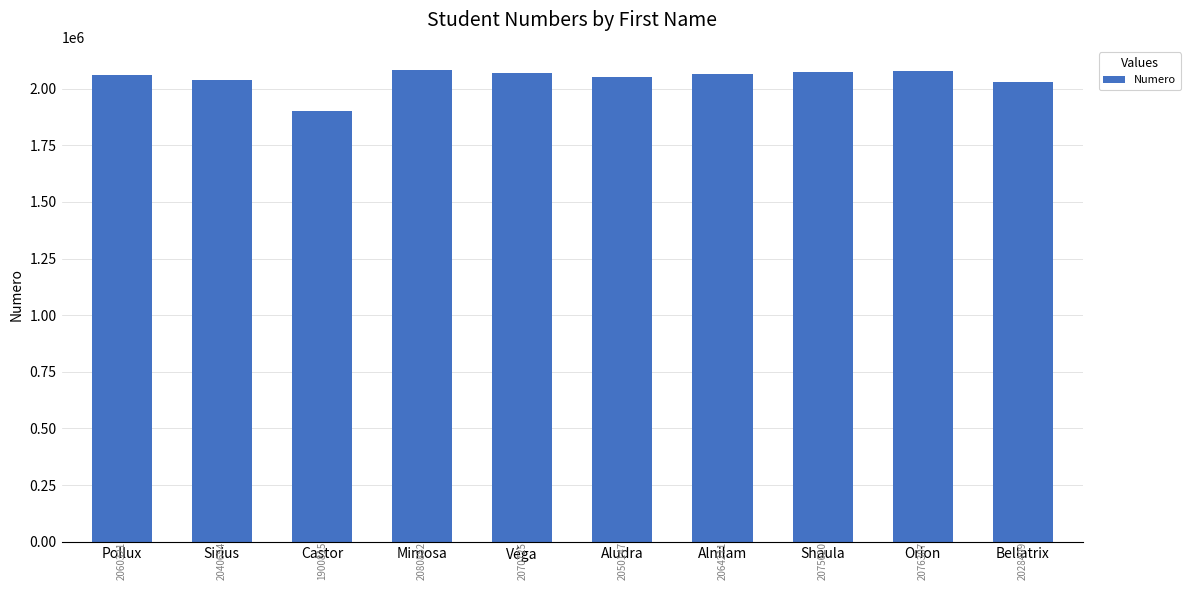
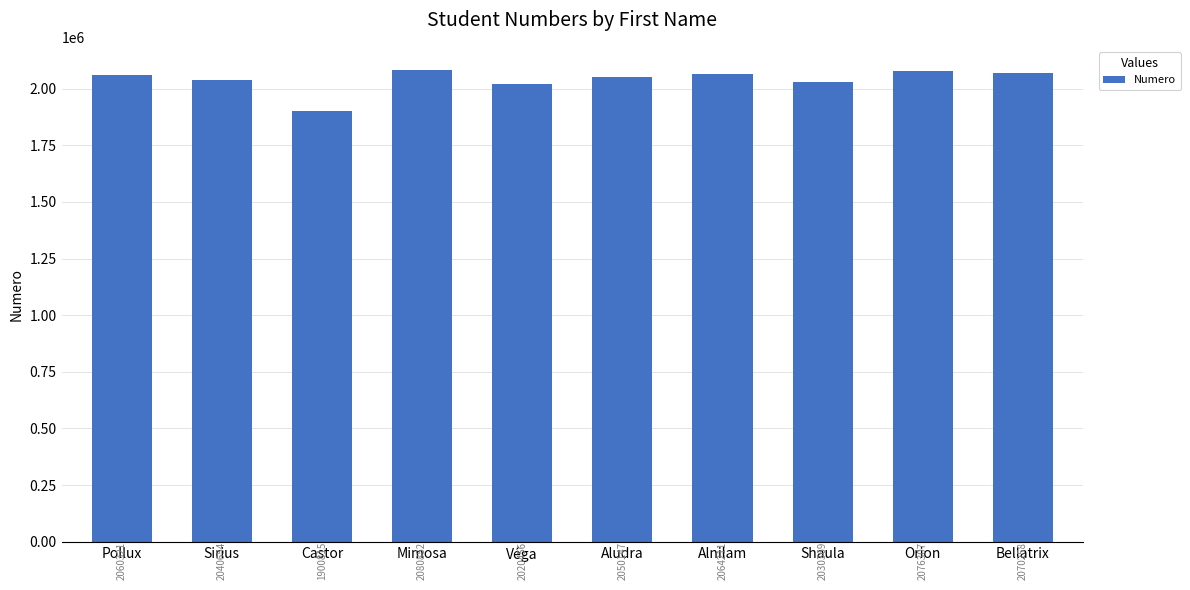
Véga: 2070725 -> 2020456
Shaula: 2075620 -> 2030369
Bellatrix: 2028409 -> 2070258
